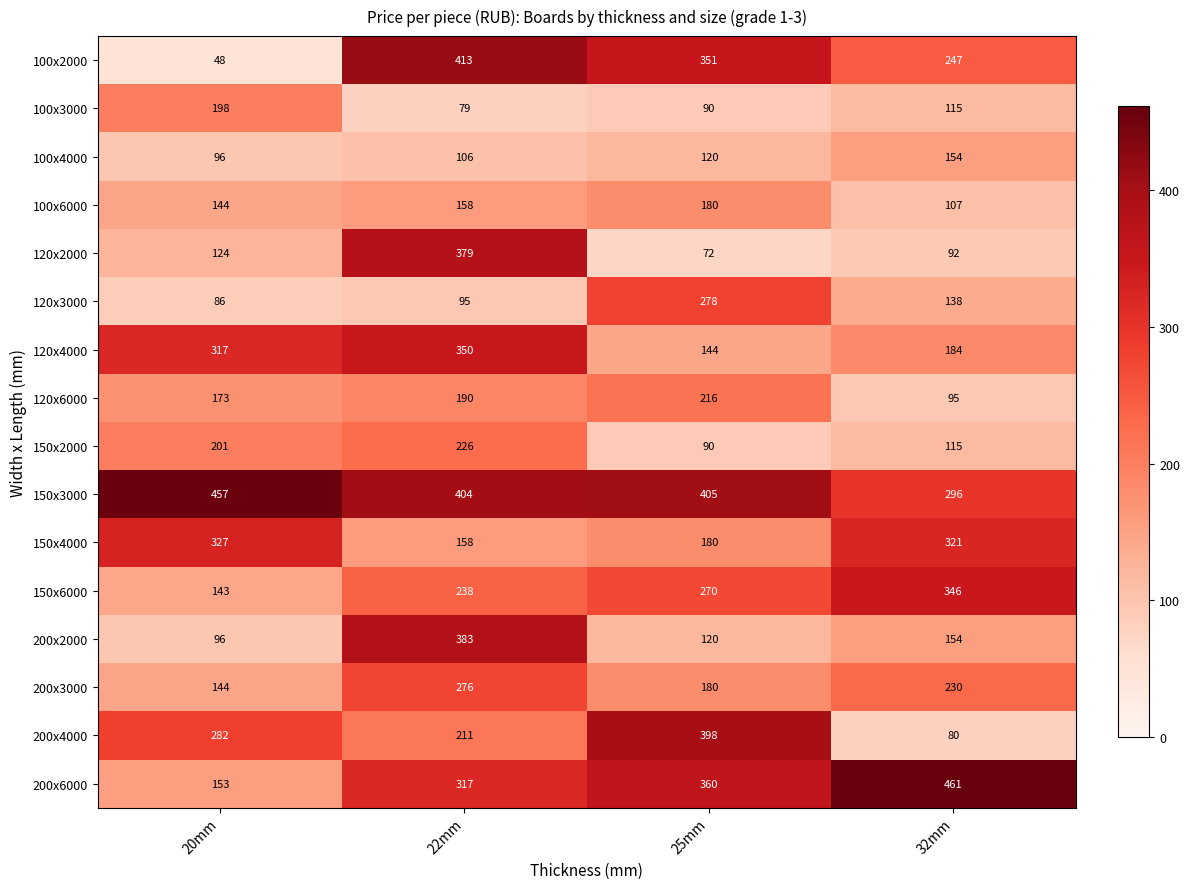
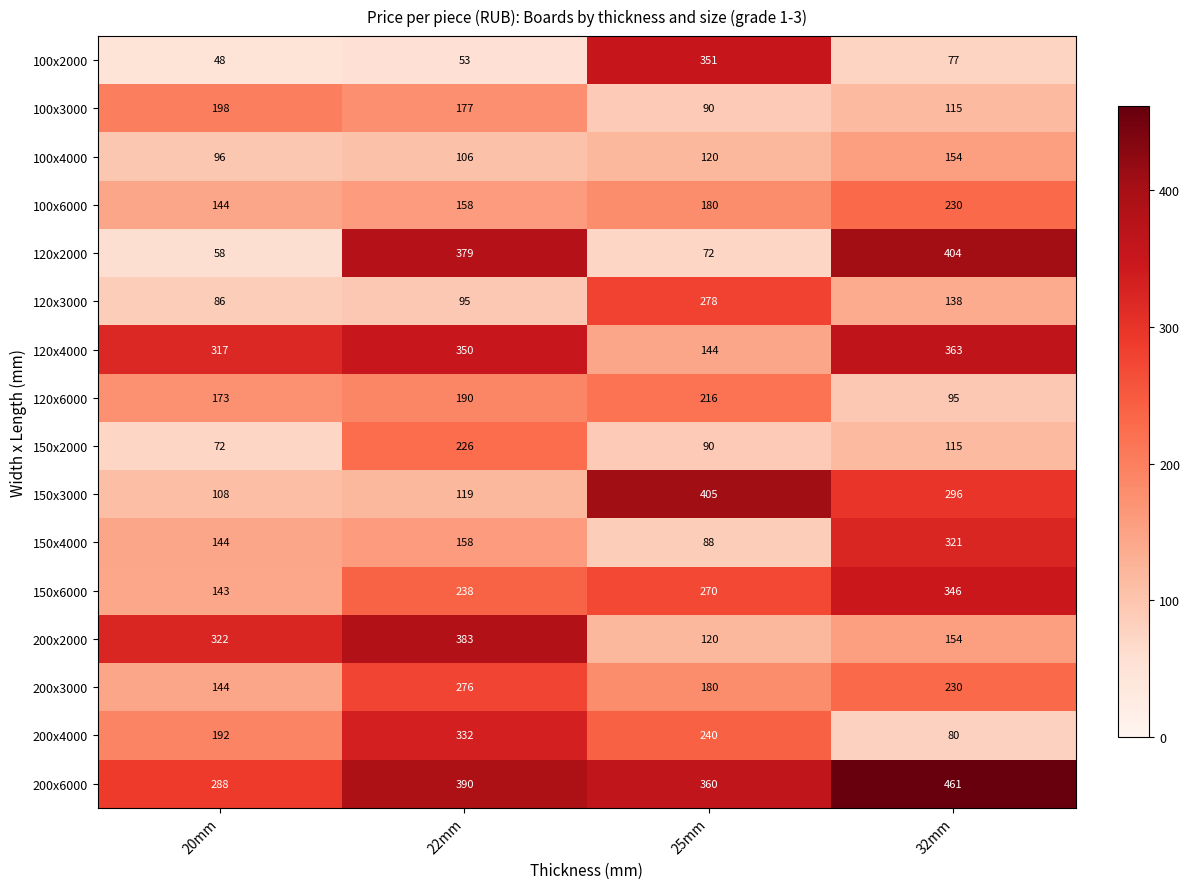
100x2000, 22mm: 413 -> 53
100x2000, 32mm: 247 -> 77
100x3000, 22mm: 79 -> 177
100x6000, 32mm: 107 -> 230
120x2000, 20mm: 124 -> 58
120x2000, 32mm: 92 -> 404
120x4000, 32mm: 184 -> 363
150x2000, 20mm: 201 -> 72
150x3000, 20mm: 457 -> 108
150x3000, 22mm: 404 -> 119
150x4000, 20mm: 327 -> 144
150x4000, 25mm: 180 -> 88
200x2000, 20mm: 96 -> 322
200x4000, 20mm: 282 -> 192
200x4000, 22mm: 211 -> 332
200x4000, 25mm: 398 -> 240
200x6000, 20mm: 153 -> 288
200x6000, 22mm: 317 -> 390
